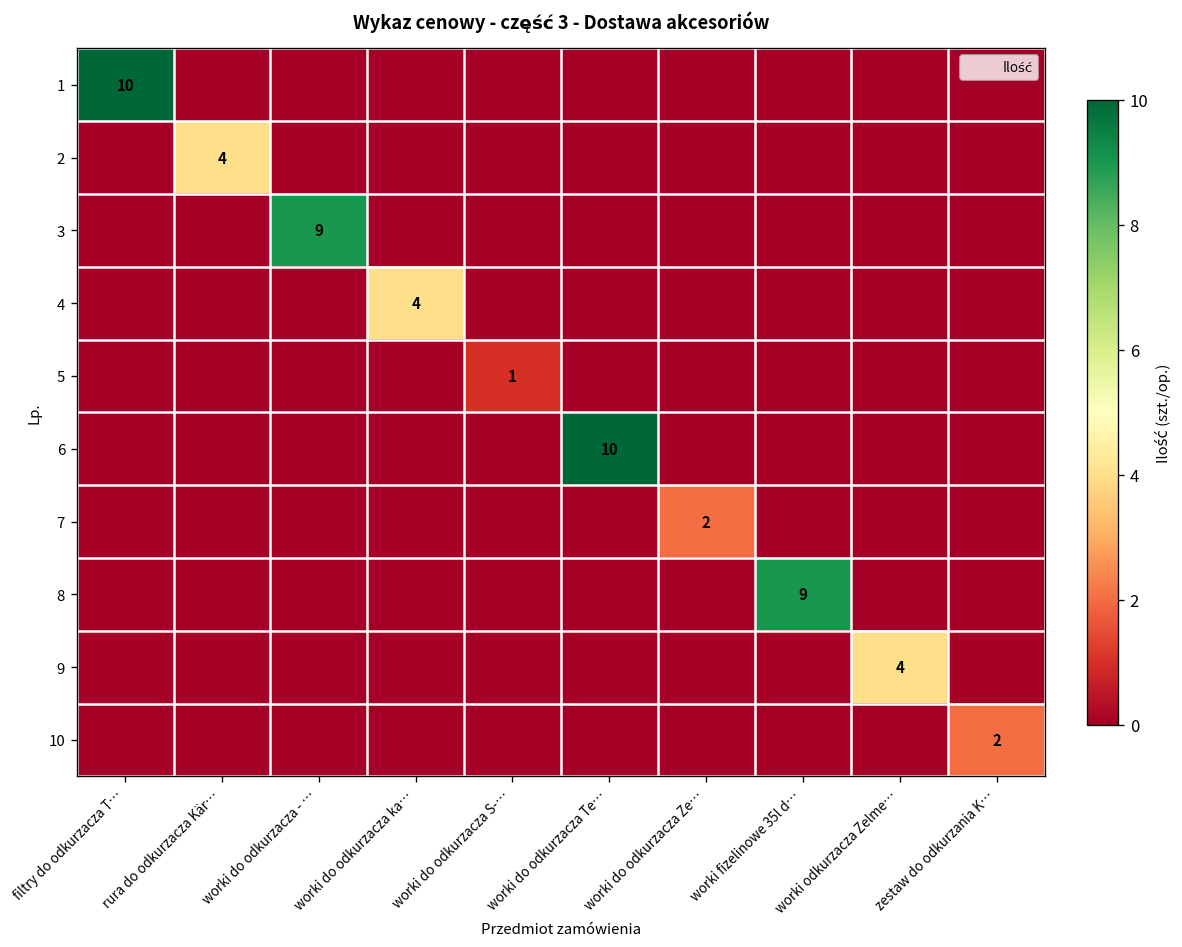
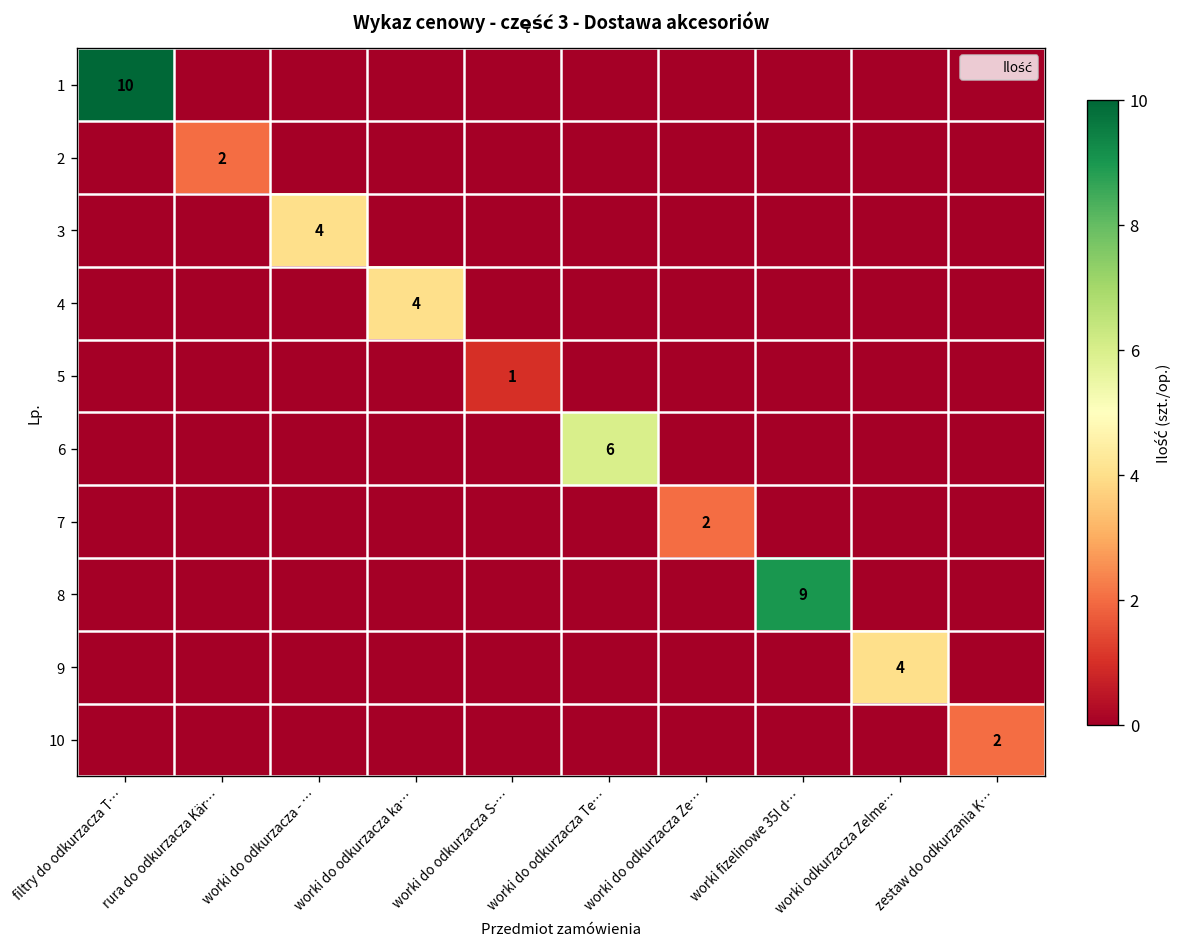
2, rura do odkurzacza Kär…: 4 -> 2
3, worki do odkurzacza - …: 9 -> 4
6, worki do odkurzacza Te…: 10 -> 6
